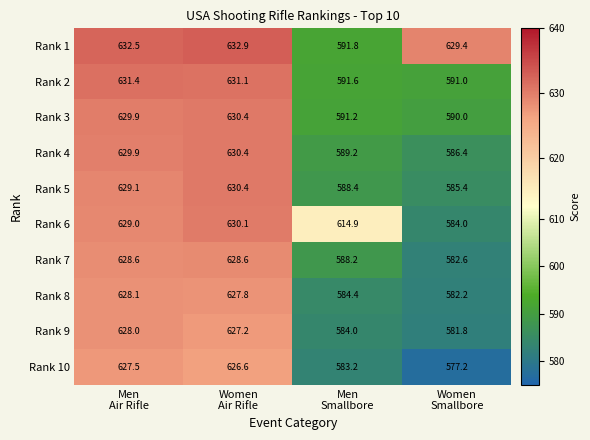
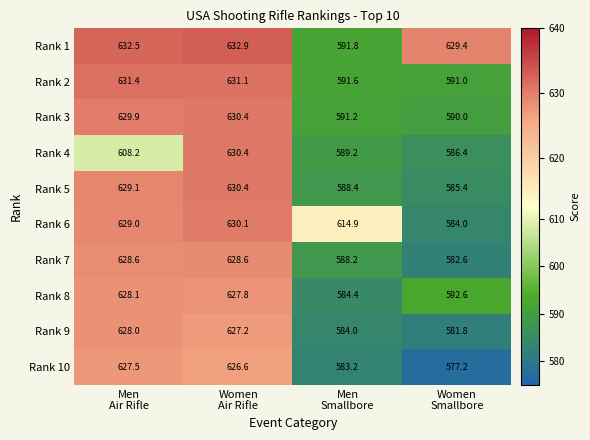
Rank 4, Men Air Rifle: 629.9 -> 608.2
Rank 8, Women Smallbore: 582.2 -> 592.6
